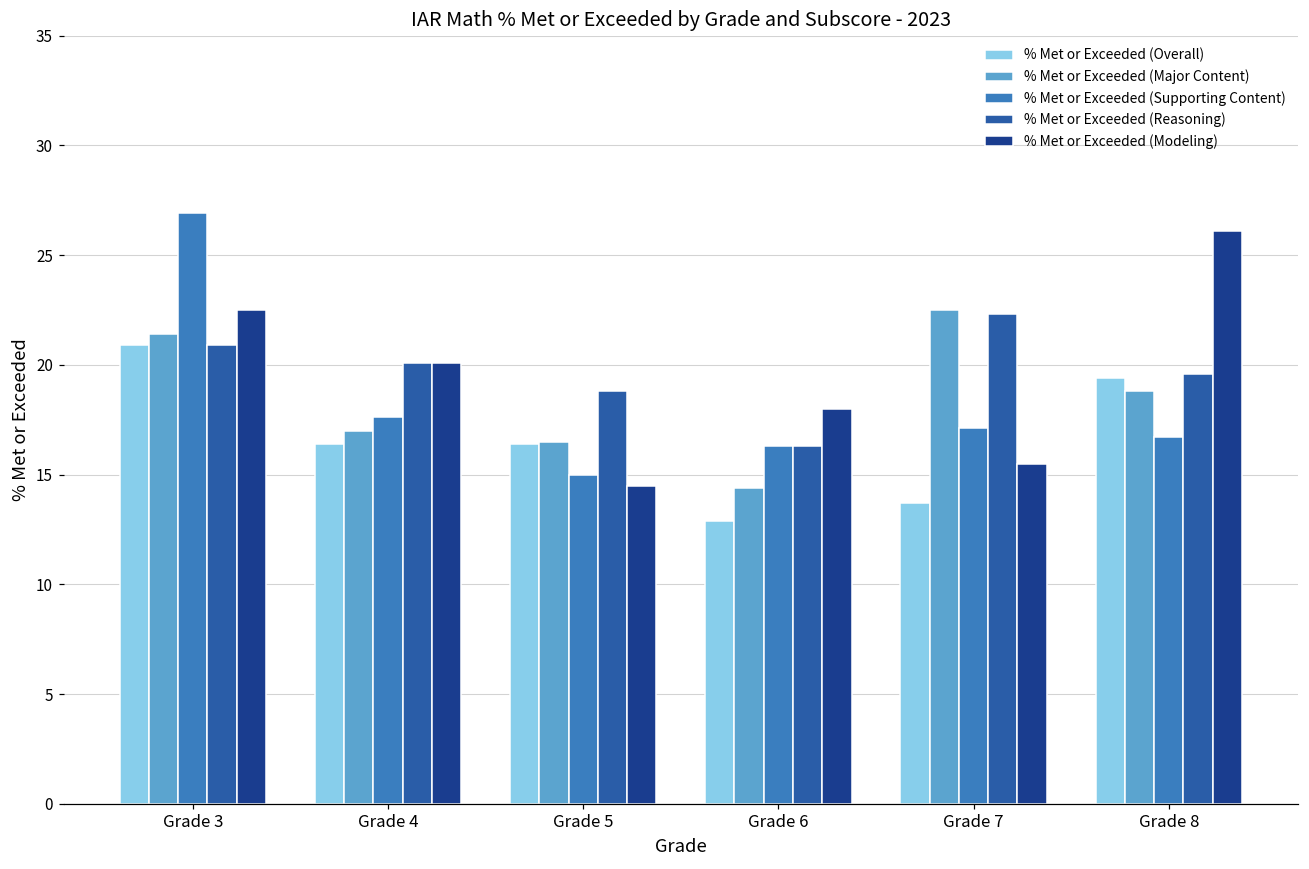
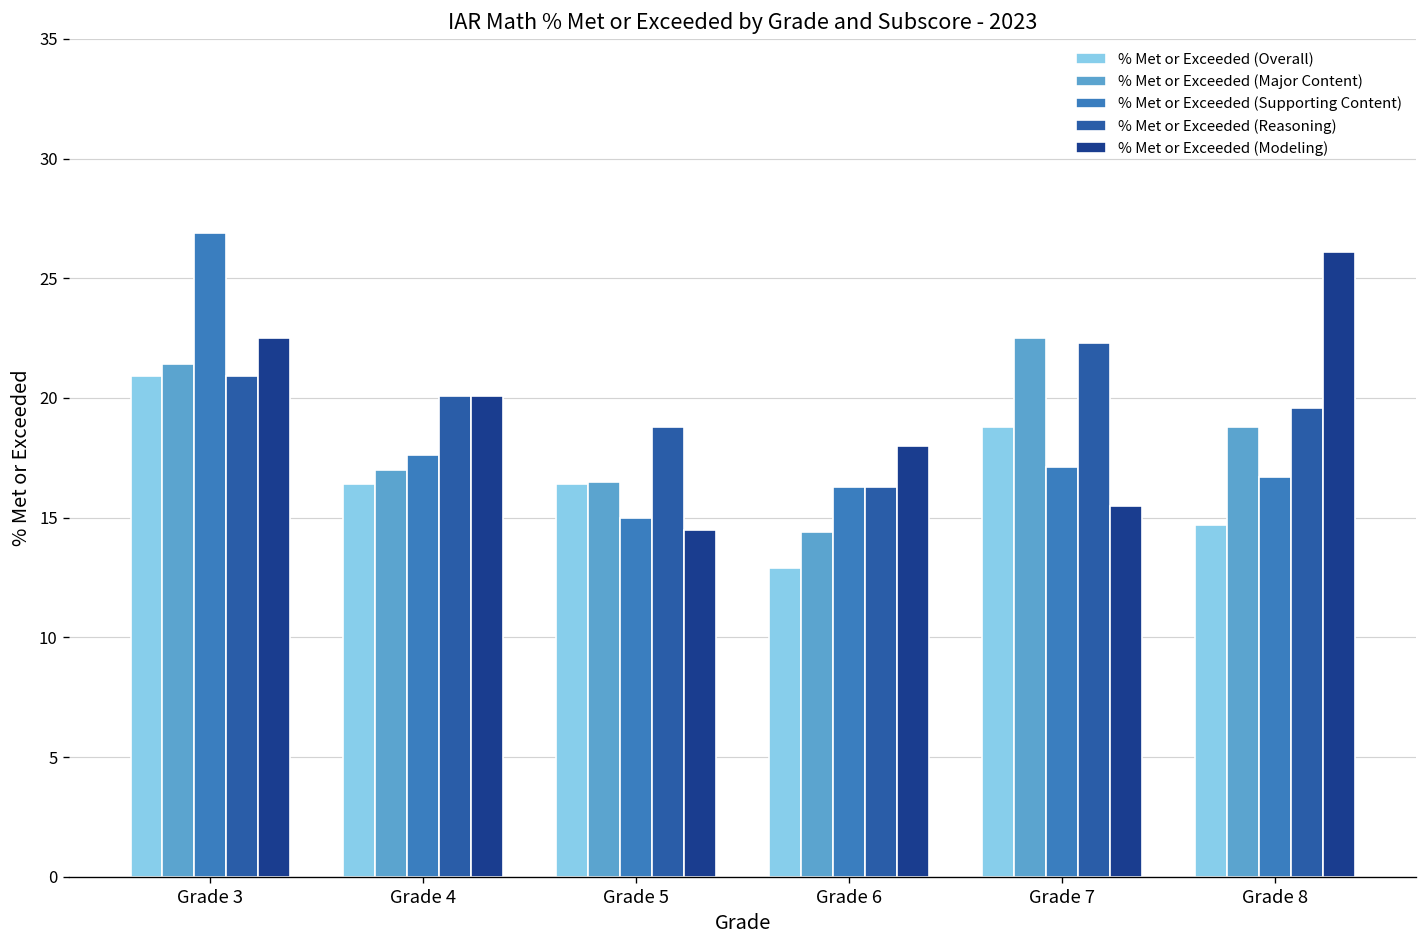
% Met or Exceeded (Overall), Grade 7: 13.7 -> 18.8
% Met or Exceeded (Overall), Grade 8: 19.4 -> 14.7
